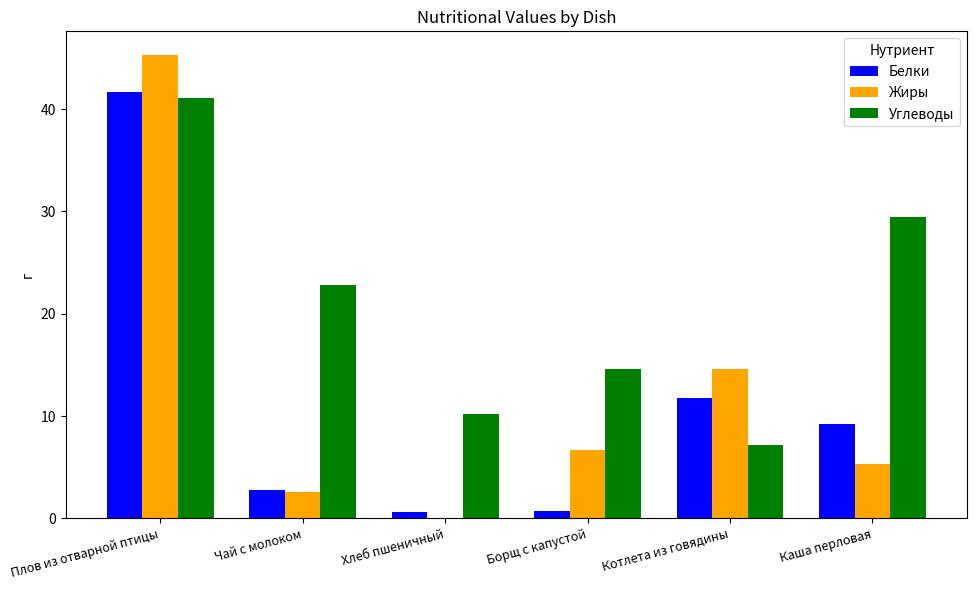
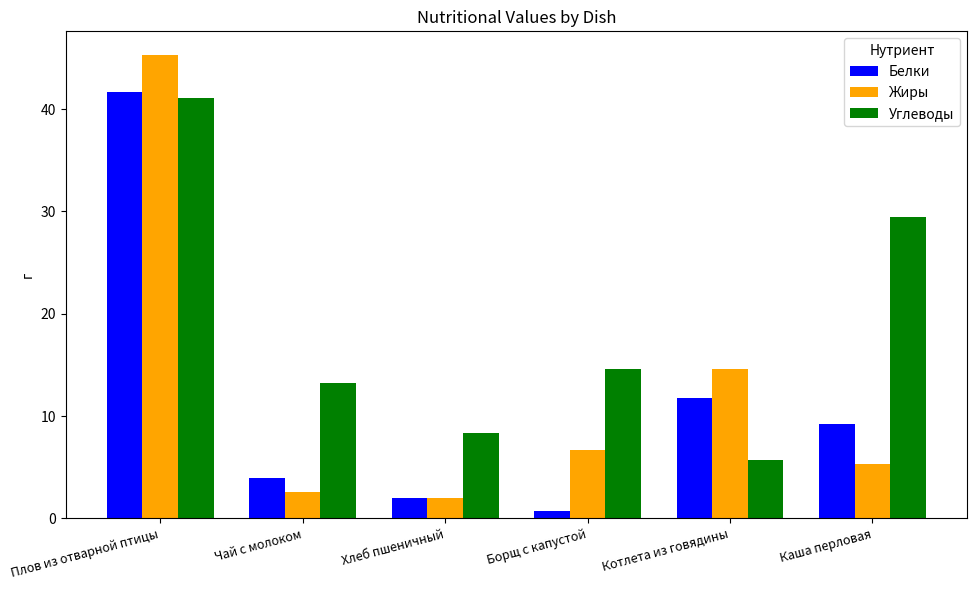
Белки, Чай с молоком: 2.8 -> 4.0
Углеводы, Чай с молоком: 22.8 -> 13.3
Белки, Хлеб пшеничный: 0.6 -> 2.0
Жиры, Хлеб пшеничный: 0.0 -> 2.0
Углеводы, Хлеб пшеничный: 10.2 -> 8.3
Углеводы, Котлета из говядины: 7.2 -> 5.7
